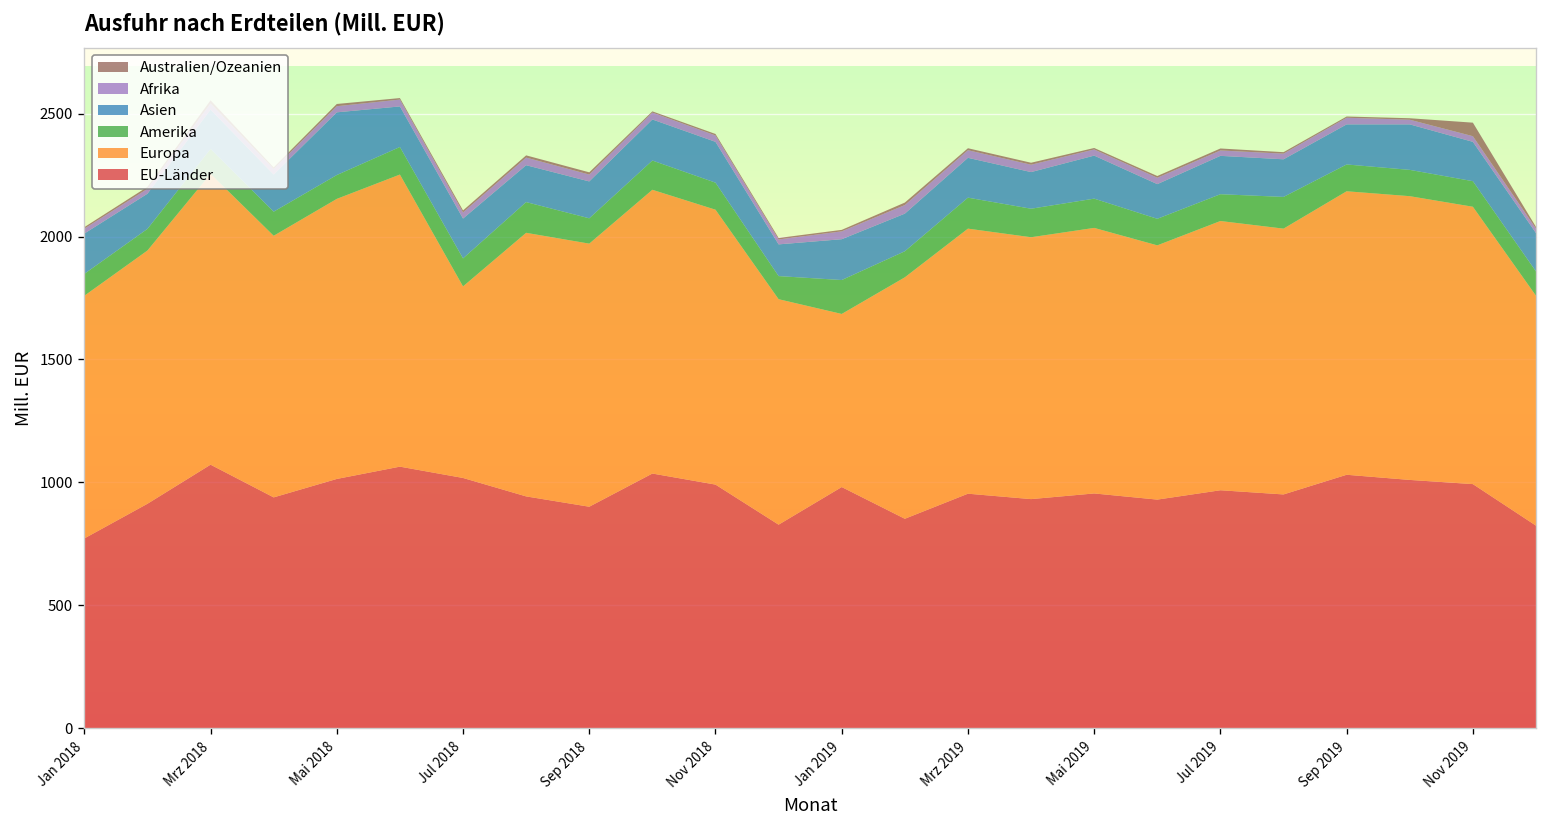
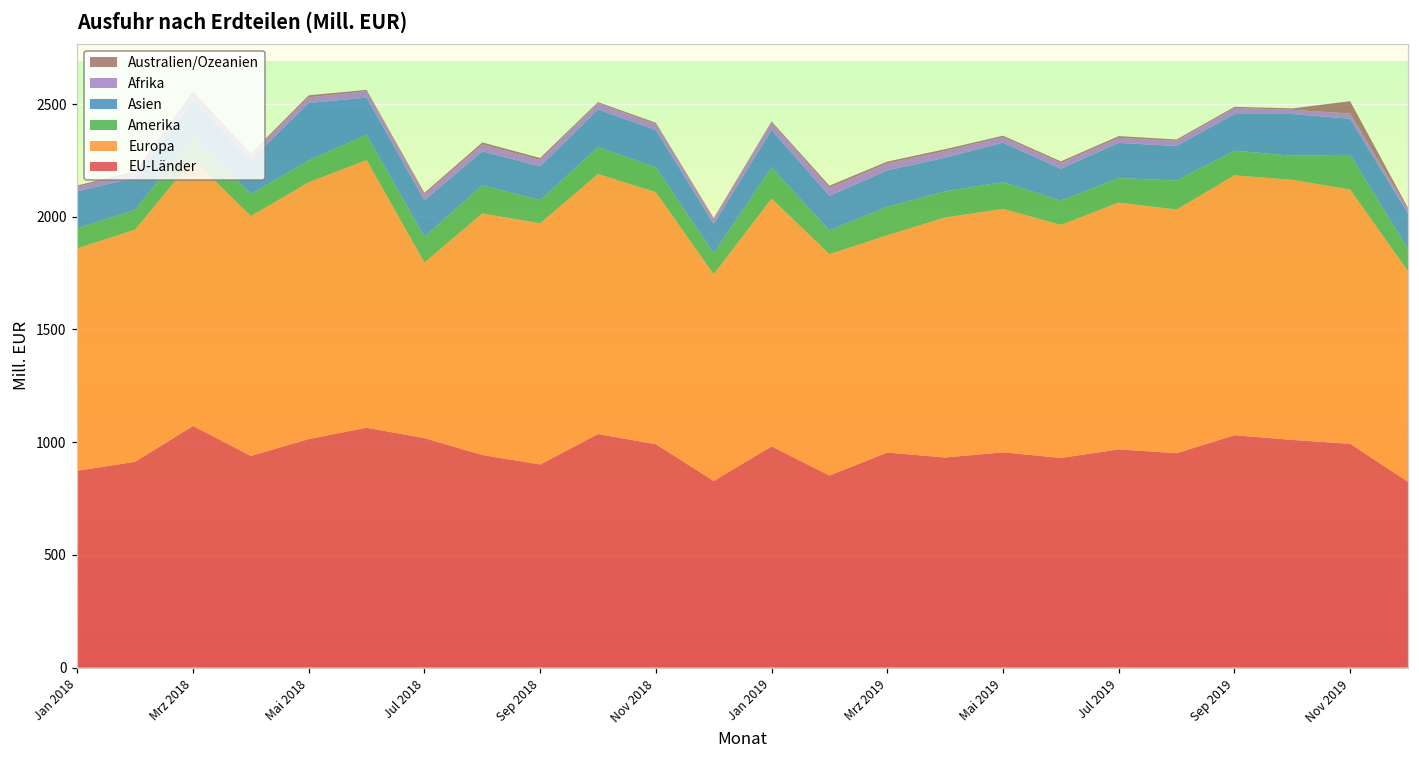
EU-Länder, Jan 2018: 770 -> 870
Europa, Jan 2019: 700 -> 1100
Europa, Mrz 2019: 1080 -> 960
Amerika, Nov 2019: 100 -> 150
